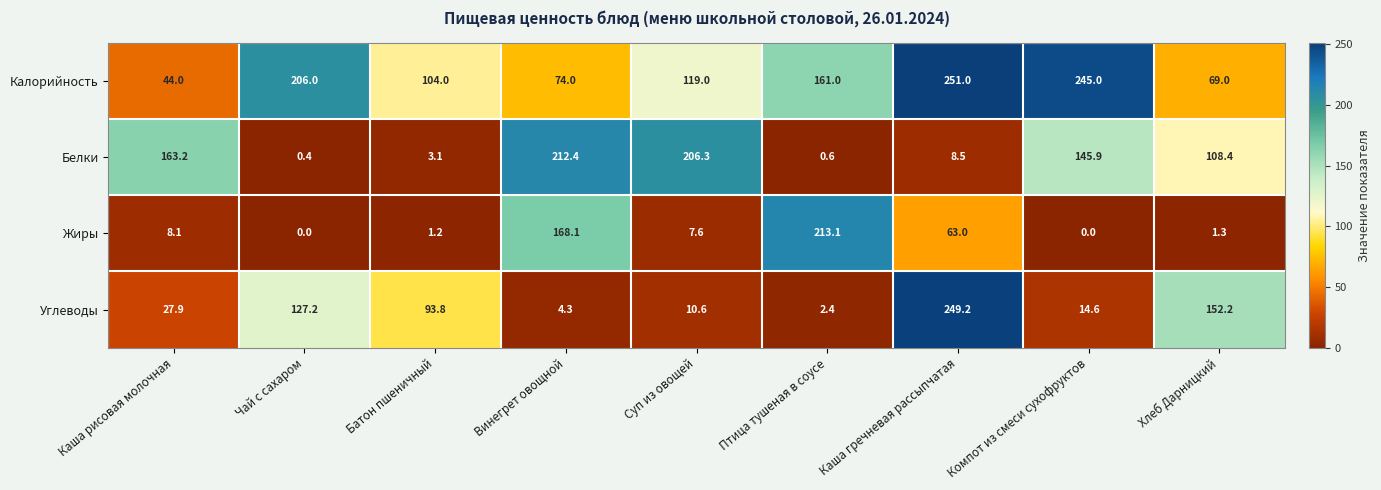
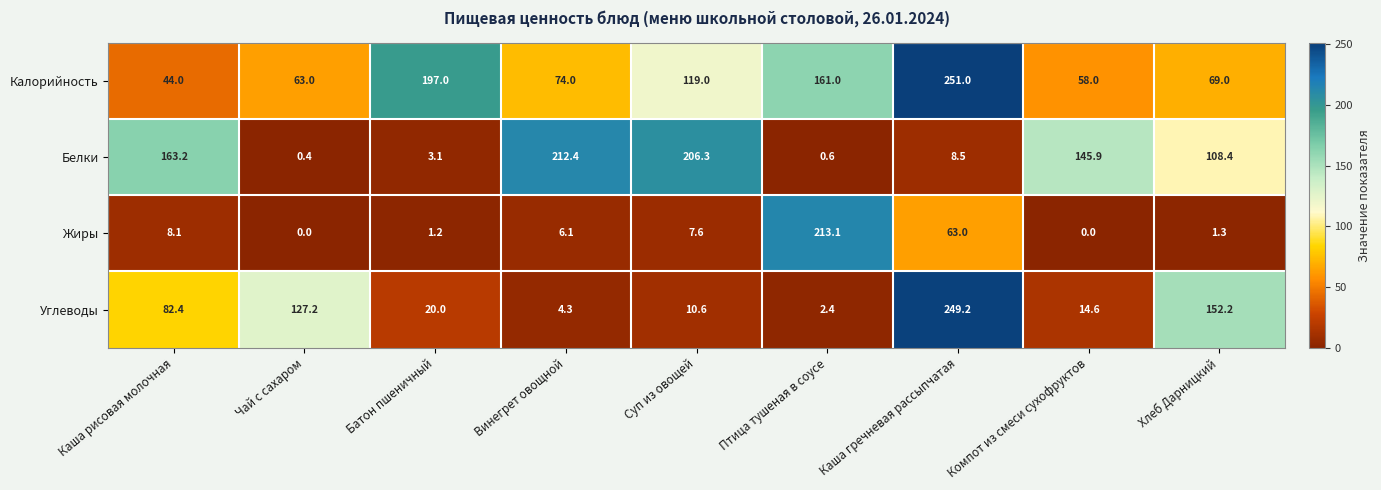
Калорийность, Чай с сахаром: 206.0 -> 63.0
Калорийность, Батон пшеничный: 104.0 -> 197.0
Калорийность, Компот из смеси сухофруктов: 245.0 -> 58.0
Жиры, Винегрет овощной: 168.1 -> 6.1
Углеводы, Каша рисовая молочная: 27.9 -> 82.4
Углеводы, Батон пшеничный: 93.8 -> 20.0
